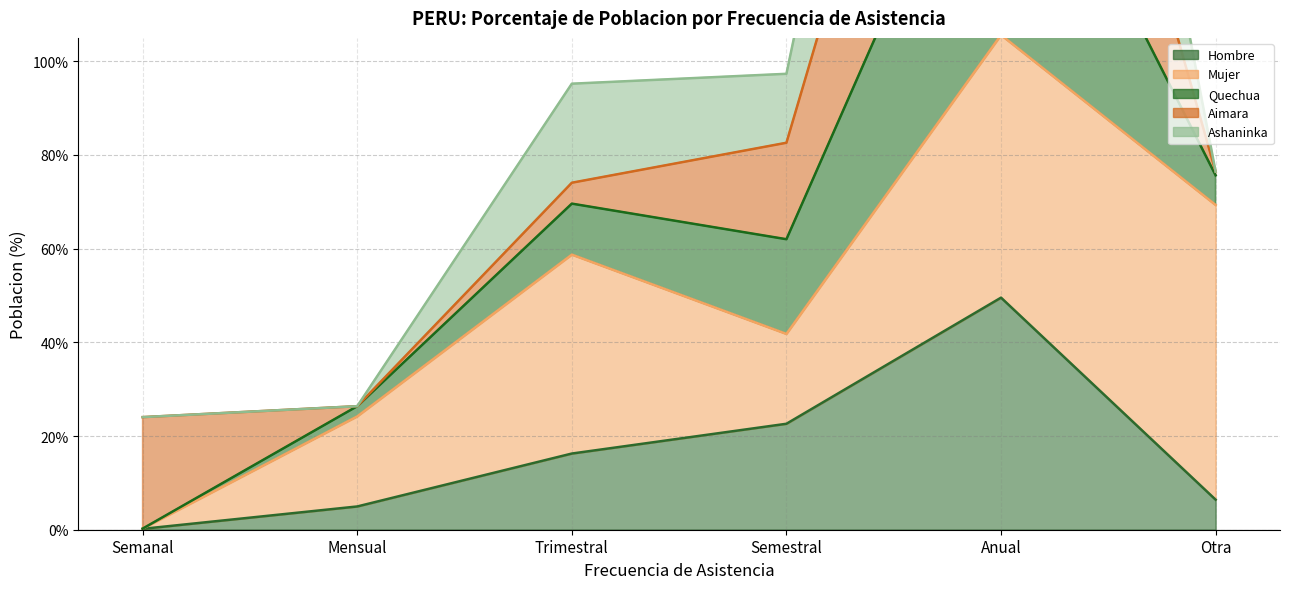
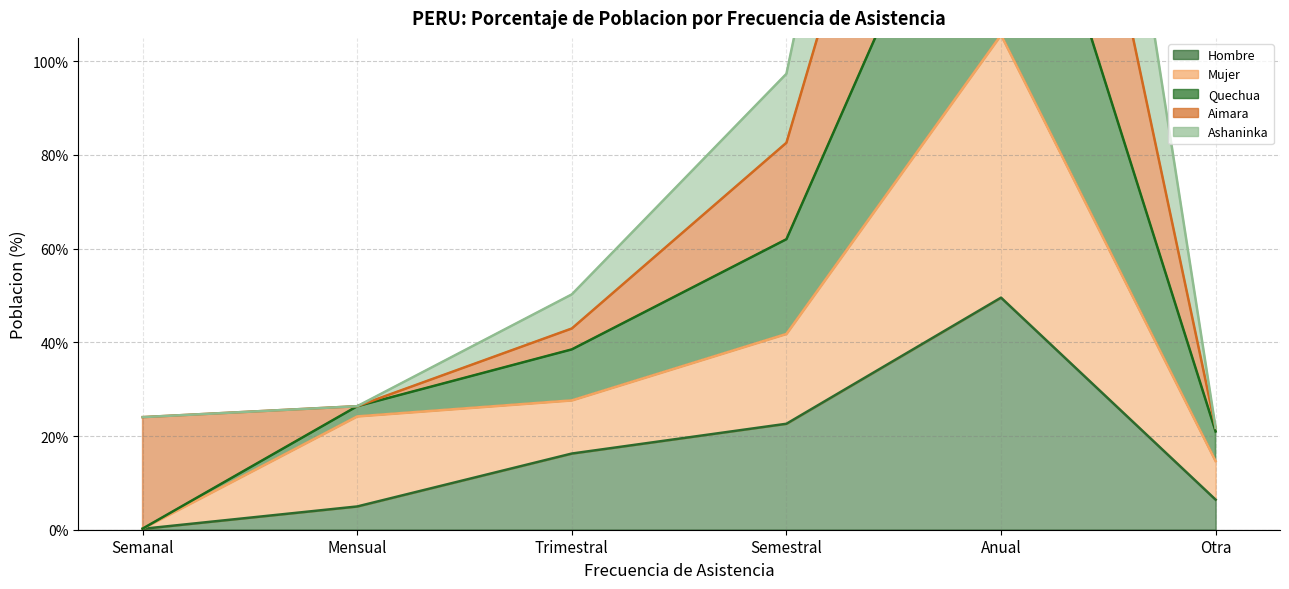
Mujer, Trimestral: 42% -> 11%
Ashaninka, Trimestral: 21% -> 7%
Mujer, Otra: 63% -> 8%
